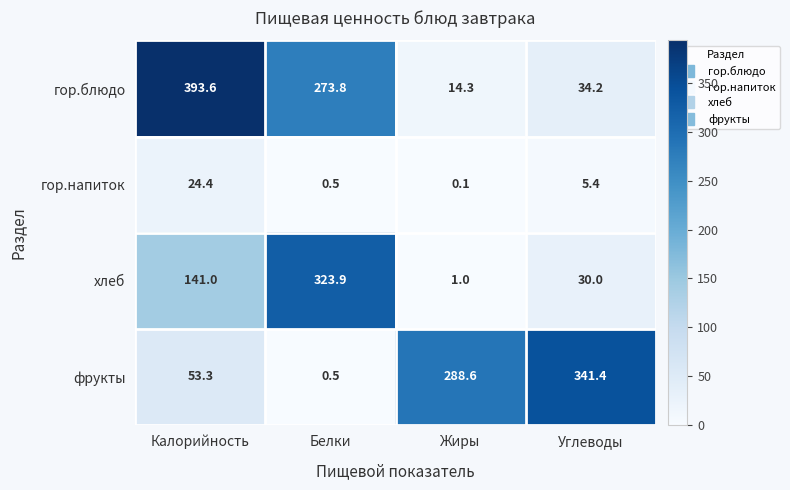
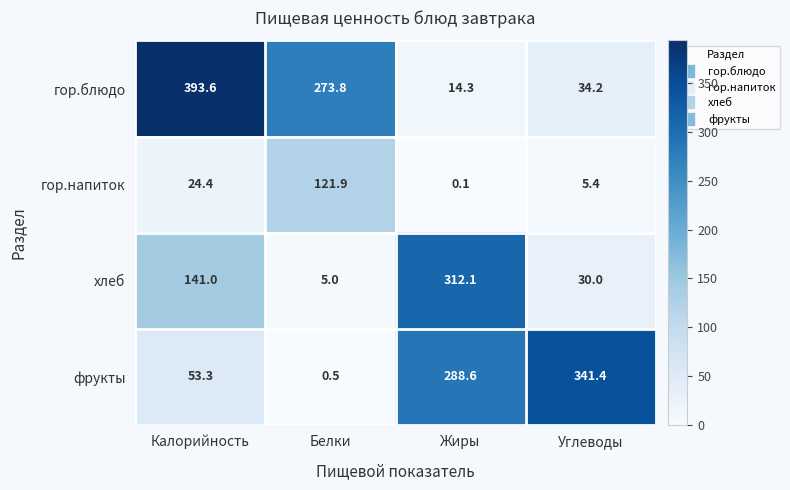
гор.напиток, Белки: 0.5 -> 121.9
хлеб, Белки: 323.9 -> 5.0
хлеб, Жиры: 1.0 -> 312.1
